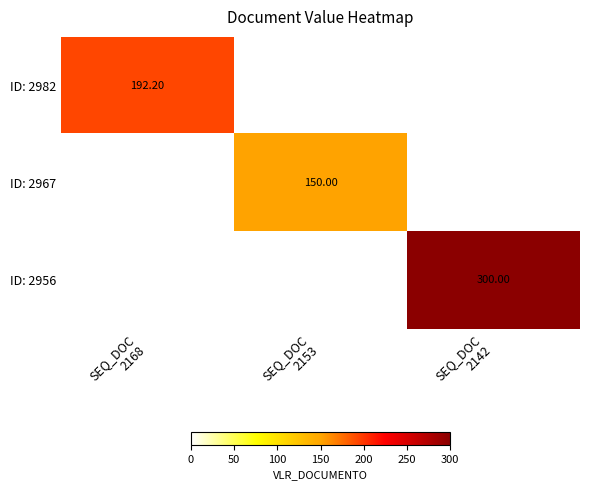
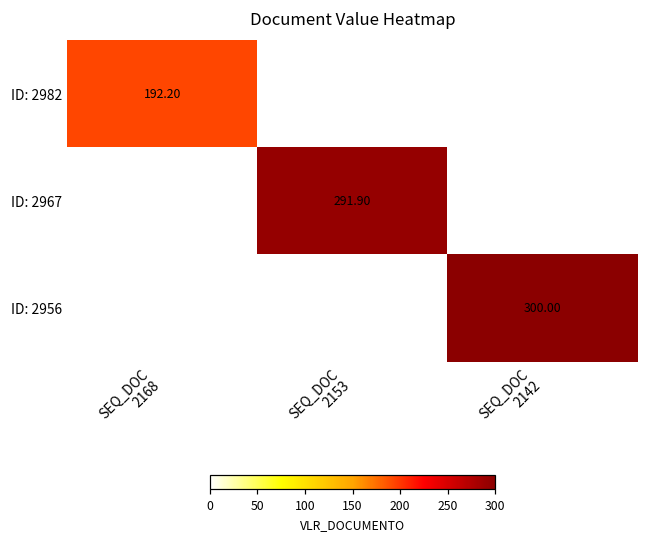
ID: 2967, SEQ_DOC 2153: 150.00 -> 291.90
